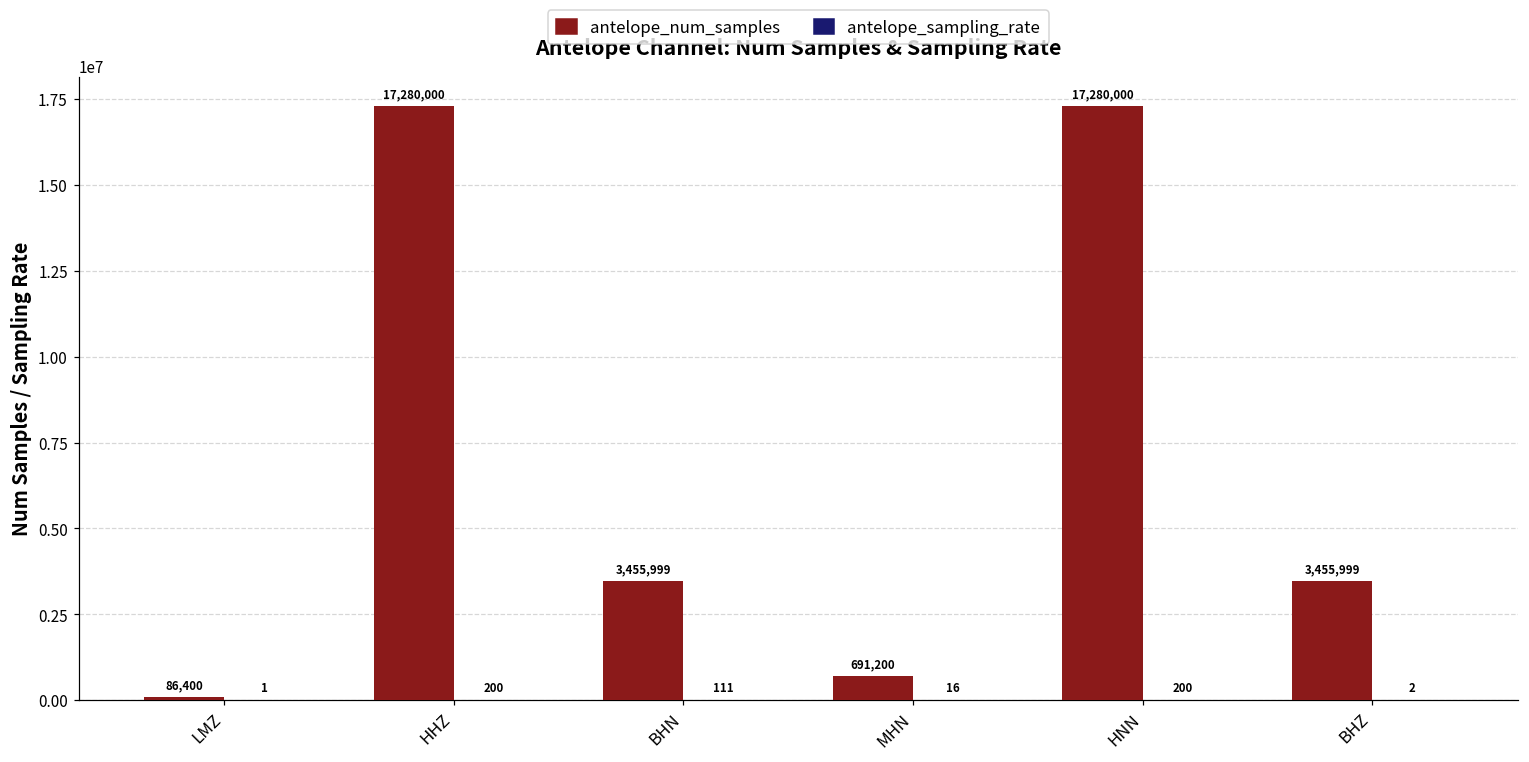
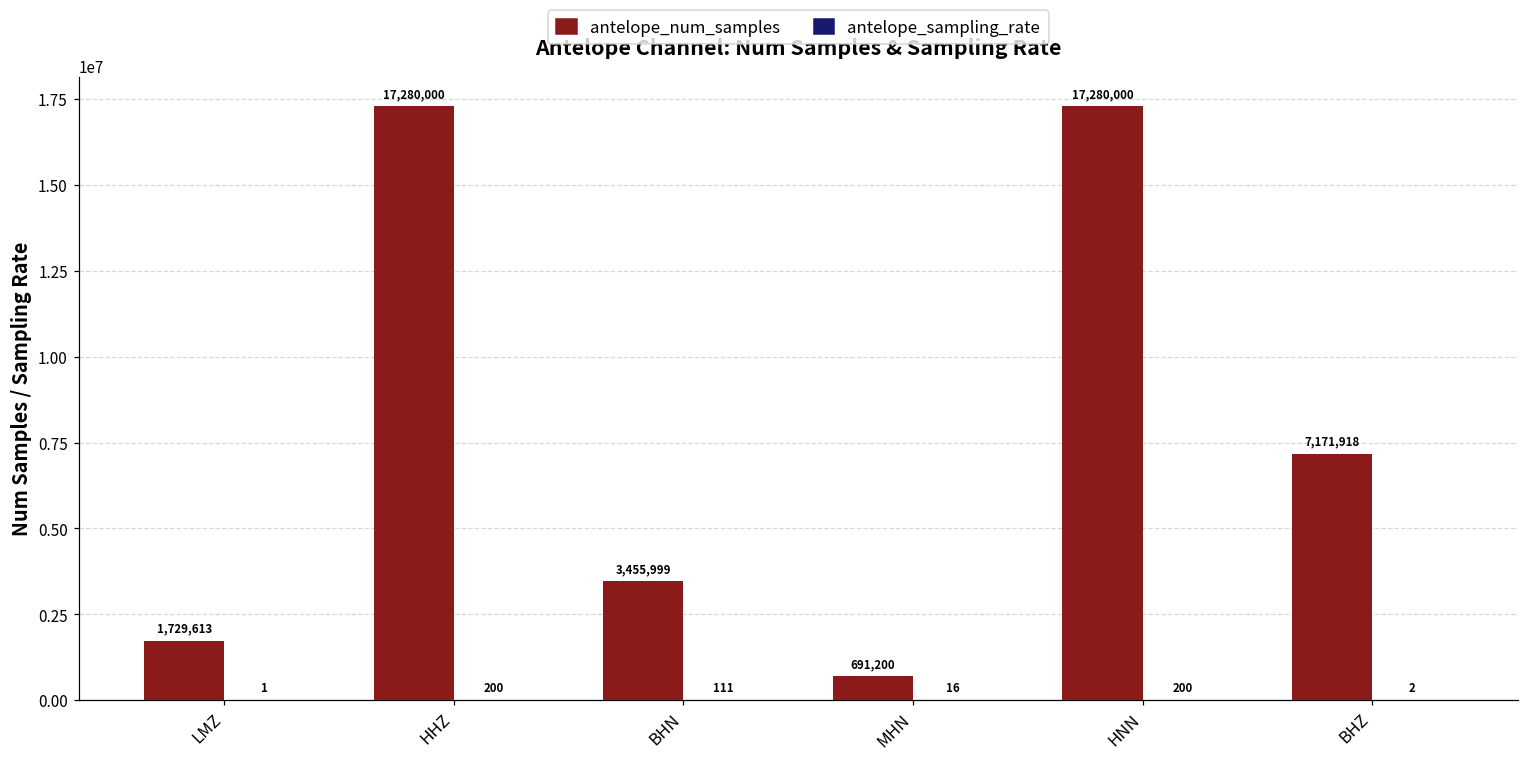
antelope_num_samples, LMZ: 86,400 -> 1,729,613
antelope_num_samples, BHZ: 3,455,999 -> 7,171,918
